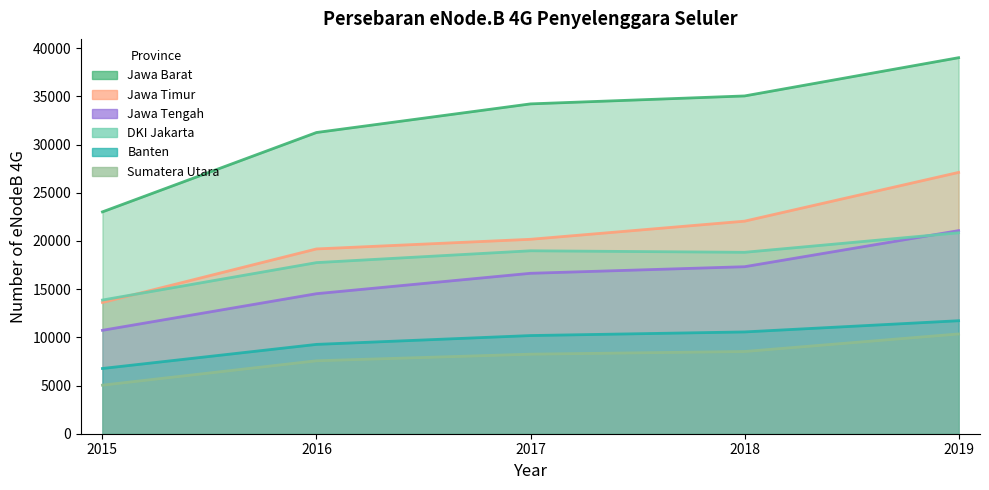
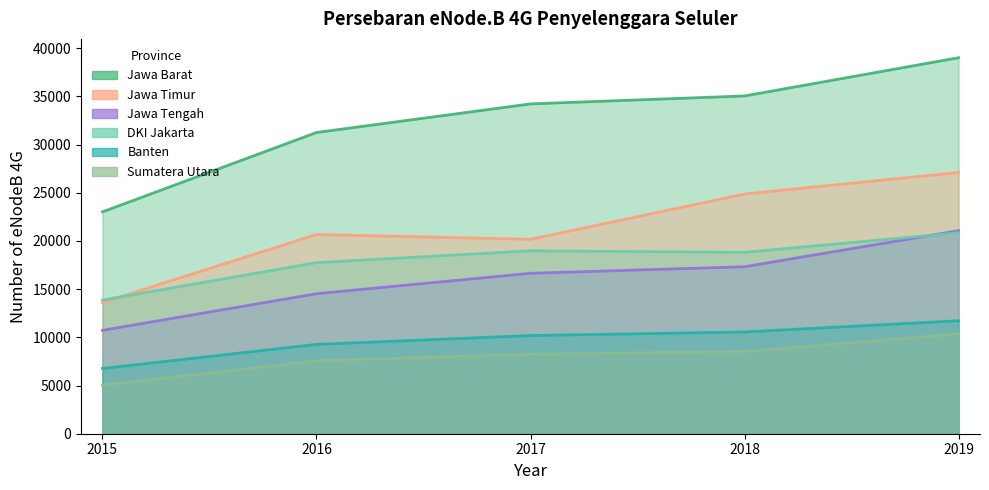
Jawa Timur, 2016: 19000 -> 21000
Jawa Timur, 2018: 22000 -> 25000
